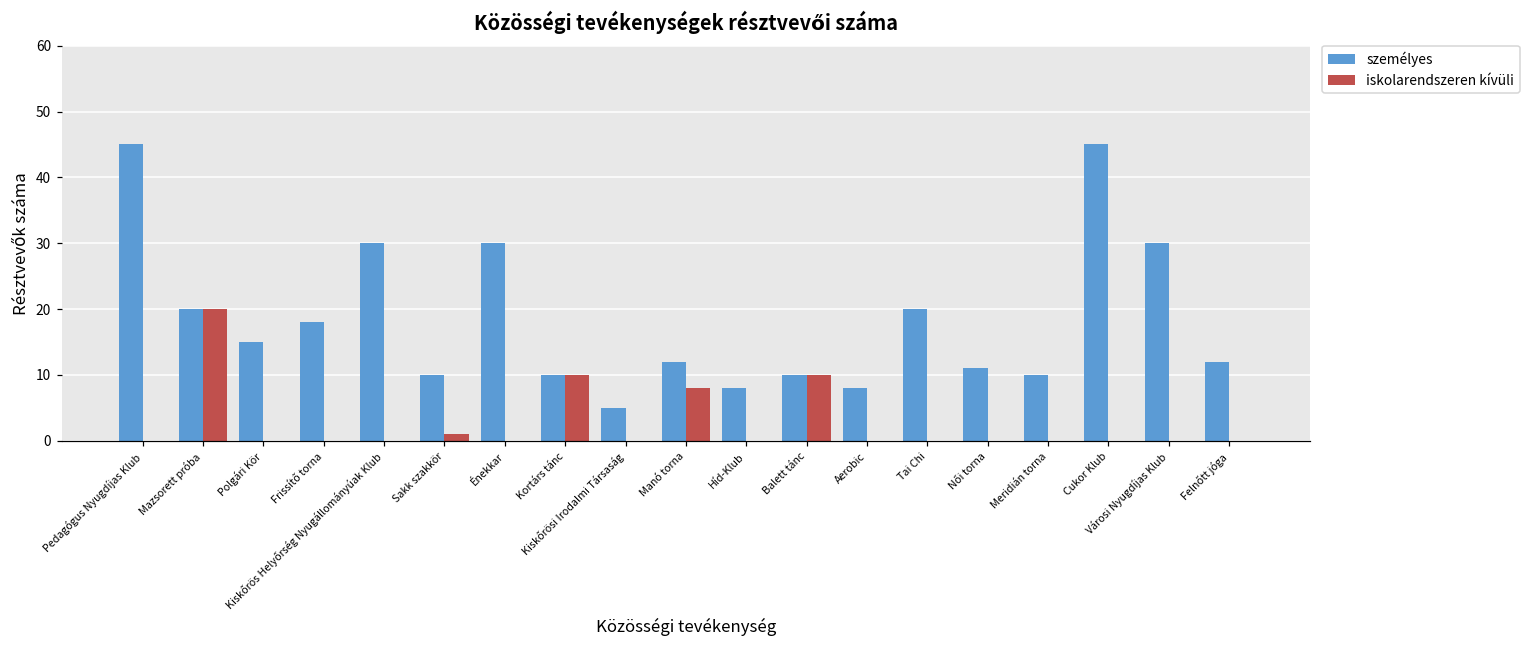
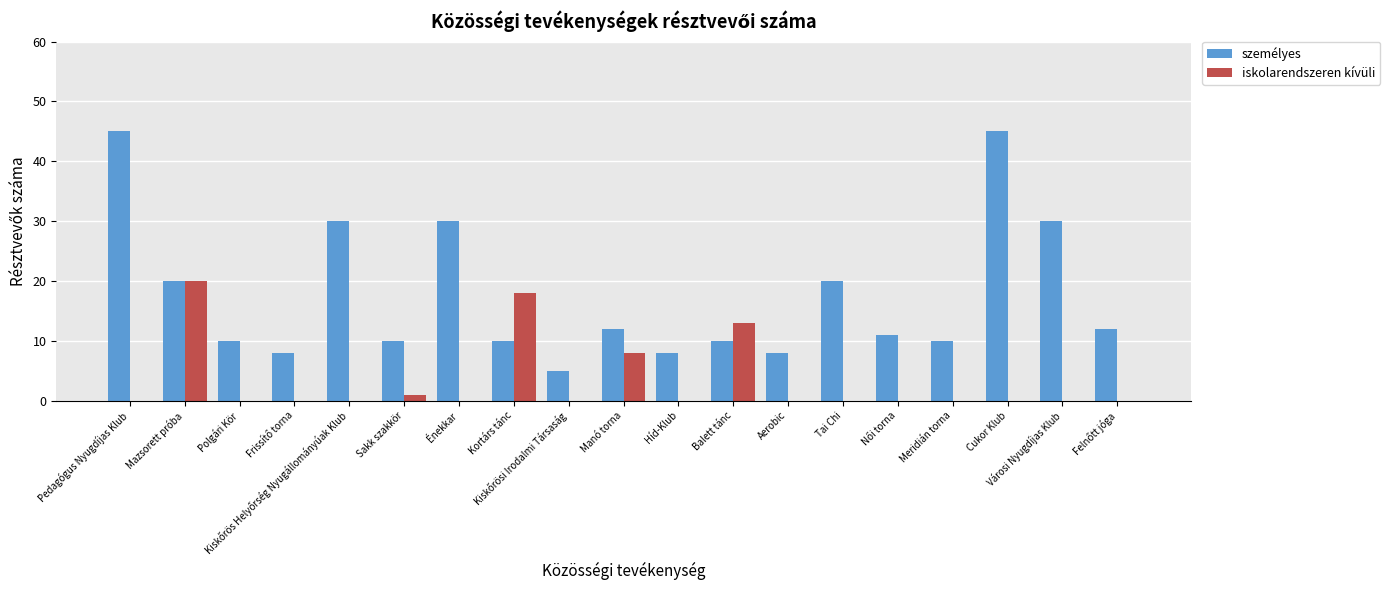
személyes, Polgári Kör: 15 -> 10
személyes, Frissítő torna: 18 -> 8
iskolarendszeren kívüli, Kortárs tánc: 10 -> 18
iskolarendszeren kívüli, Balett tánc: 10 -> 13
